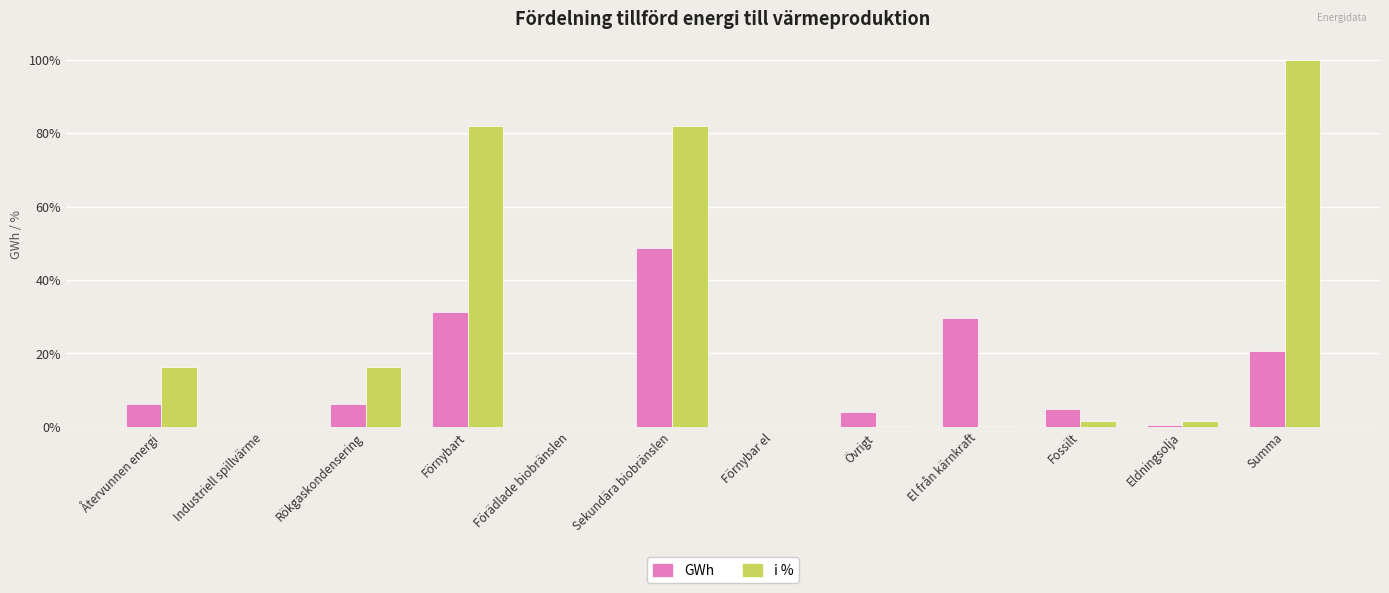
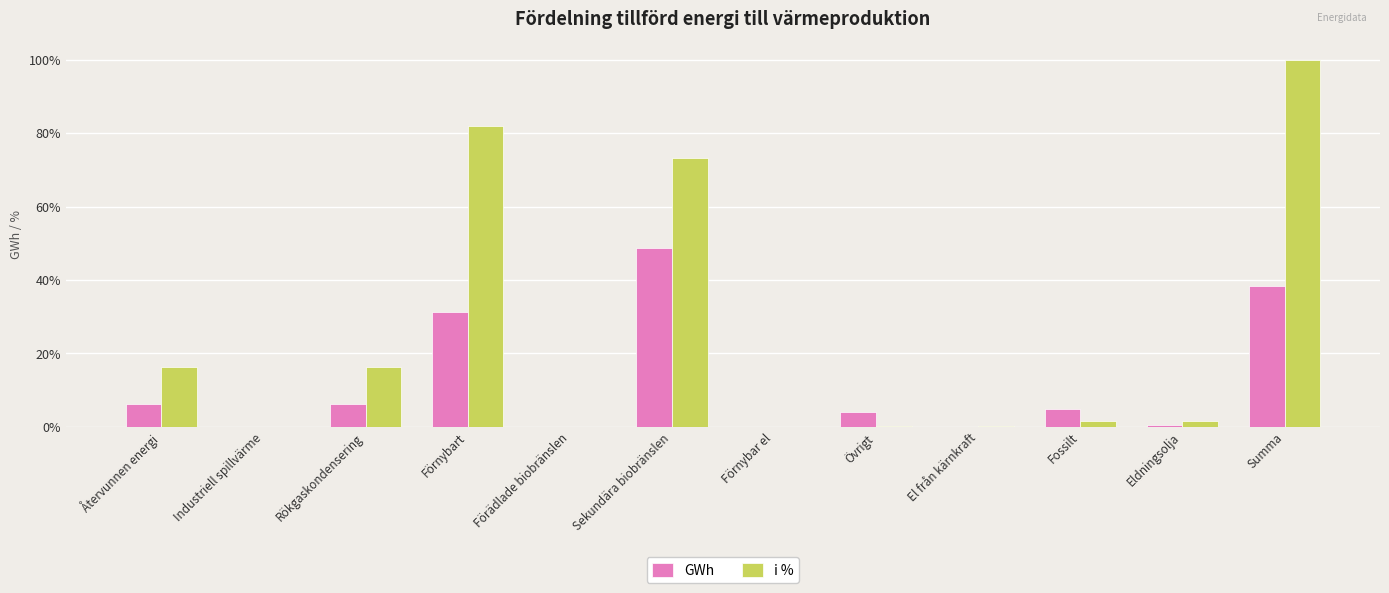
i %, Sekundära biobränslen: 82% -> 73%
GWh, El från kärnkraft: 30% -> 0%
GWh, Summa: 21% -> 38%
